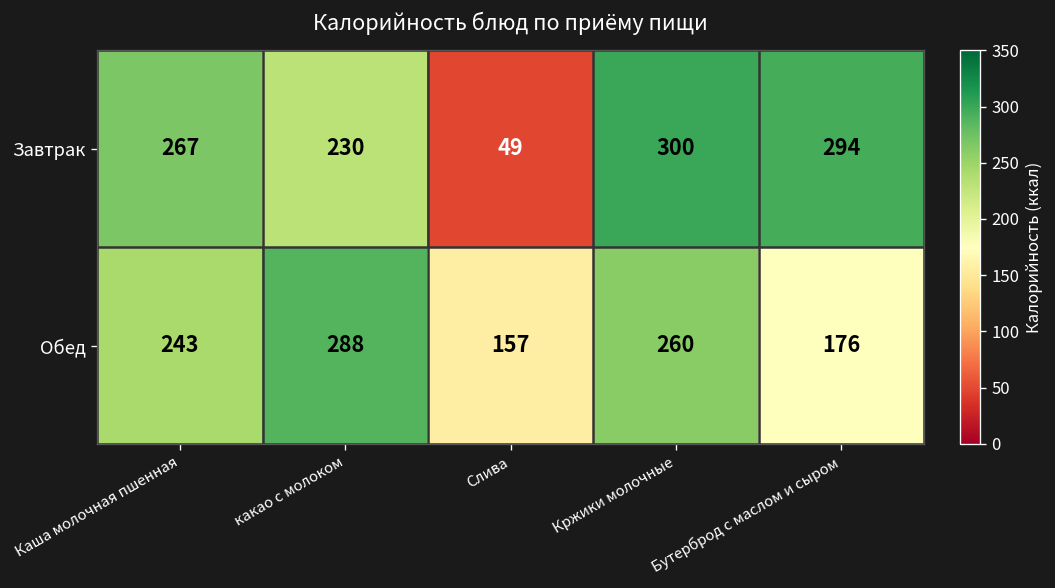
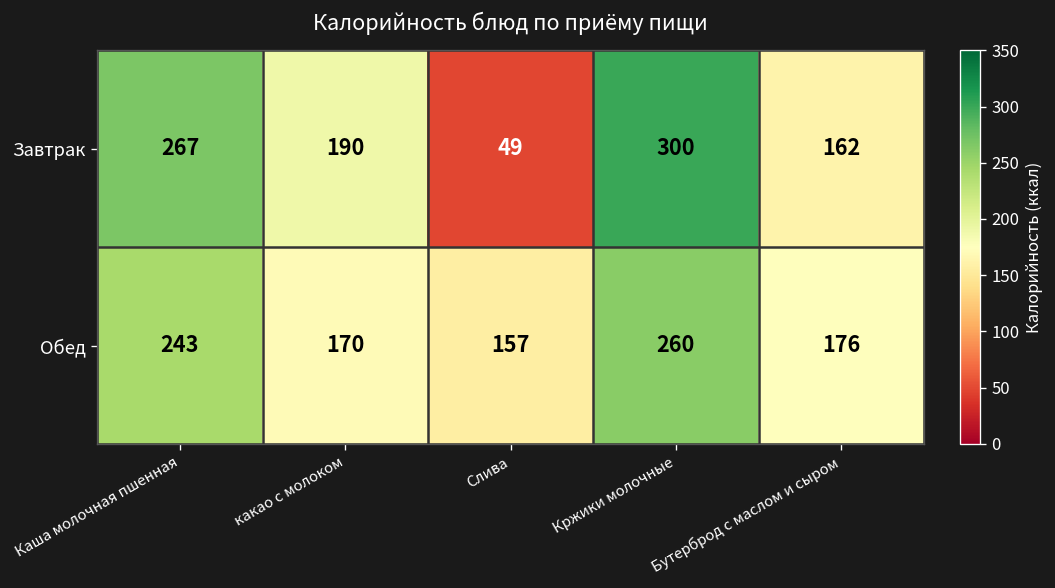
Завтрак, какао с молоком: 230 -> 190
Завтрак, Бутерброд с маслом и сыром: 294 -> 162
Обед, какао с молоком: 288 -> 170
